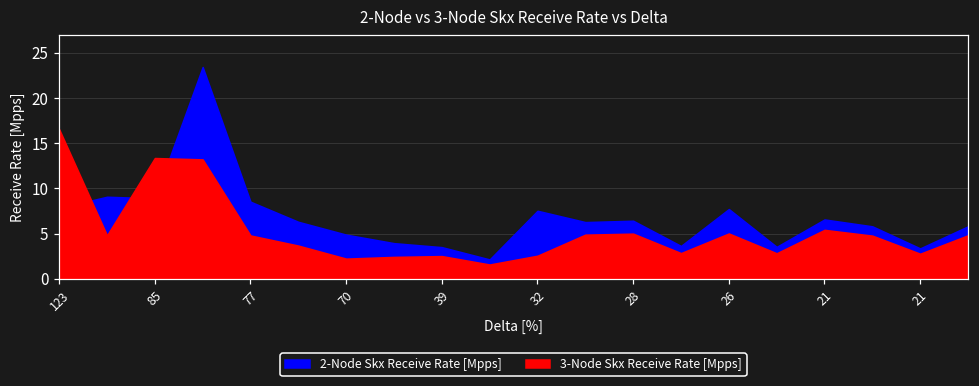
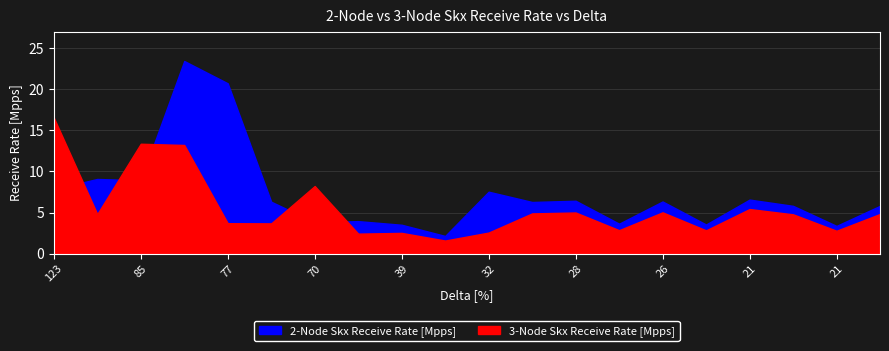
2-Node Skx Receive Rate [Mpps], 77: 9 -> 21
3-Node Skx Receive Rate [Mpps], 77: 5 -> 4
2-Node Skx Receive Rate [Mpps], 70: 5 -> 4
3-Node Skx Receive Rate [Mpps], 70: 2 -> 8
2-Node Skx Receive Rate [Mpps], 26: 8 -> 6
